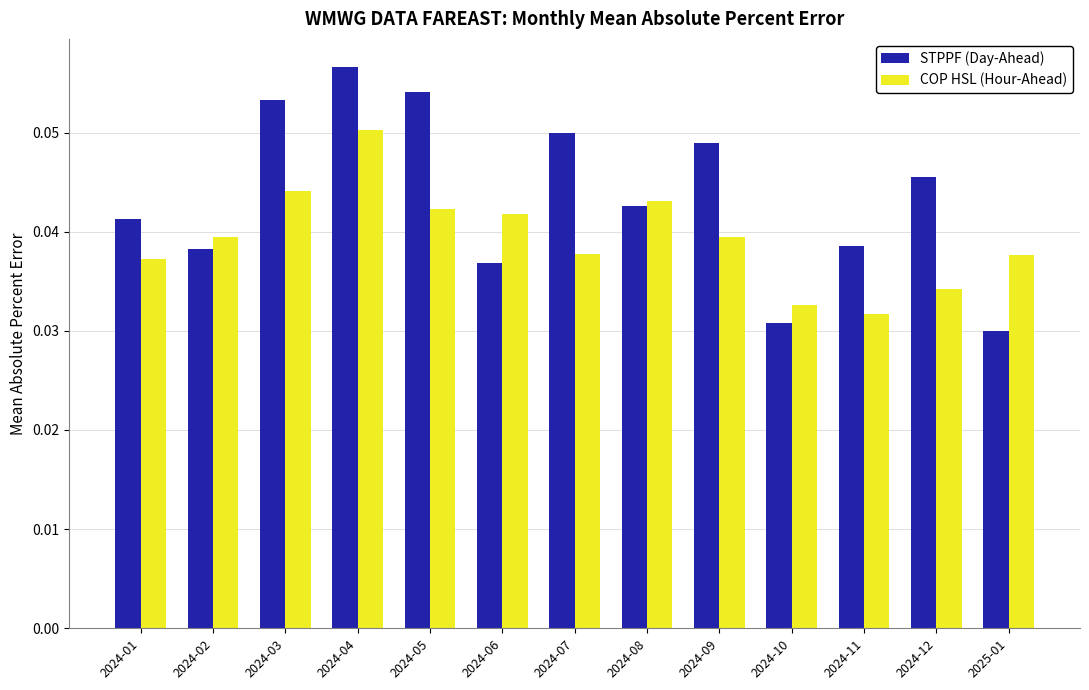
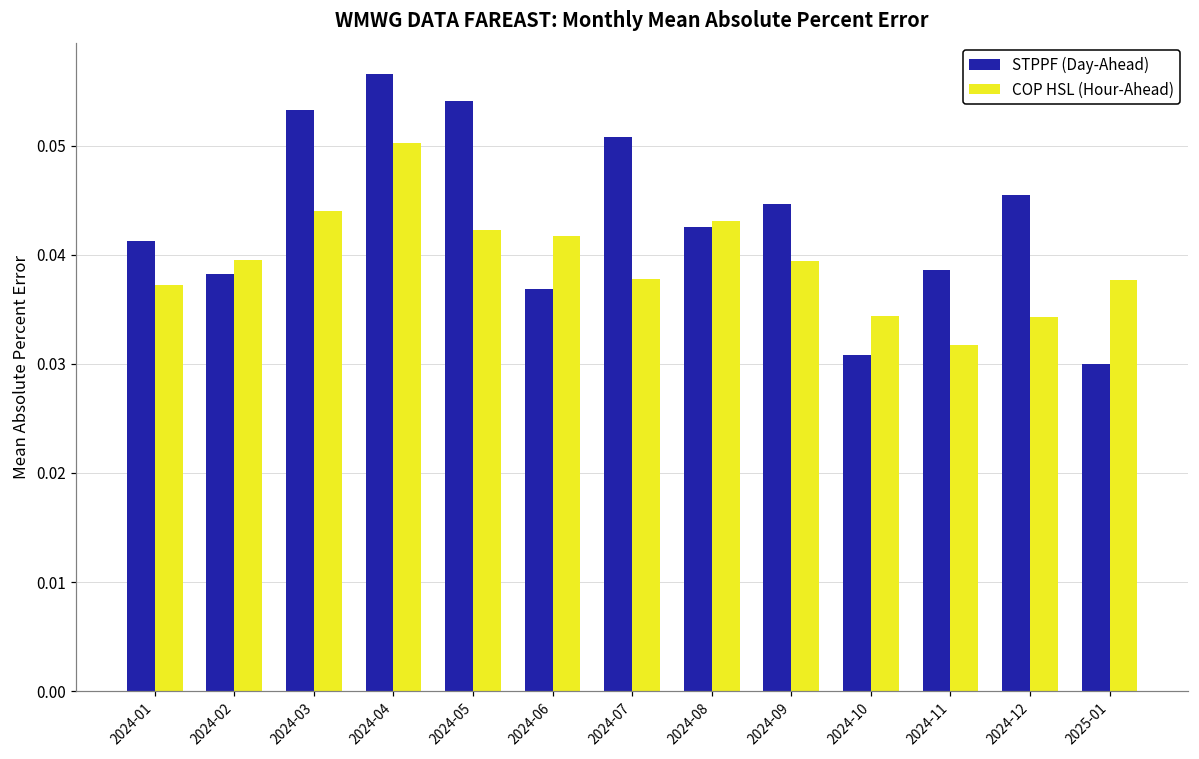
STPPF (Day-Ahead), 2024-07: 0.050 -> 0.051
STPPF (Day-Ahead), 2024-09: 0.049 -> 0.045
COP HSL (Hour-Ahead), 2024-10: 0.033 -> 0.034
